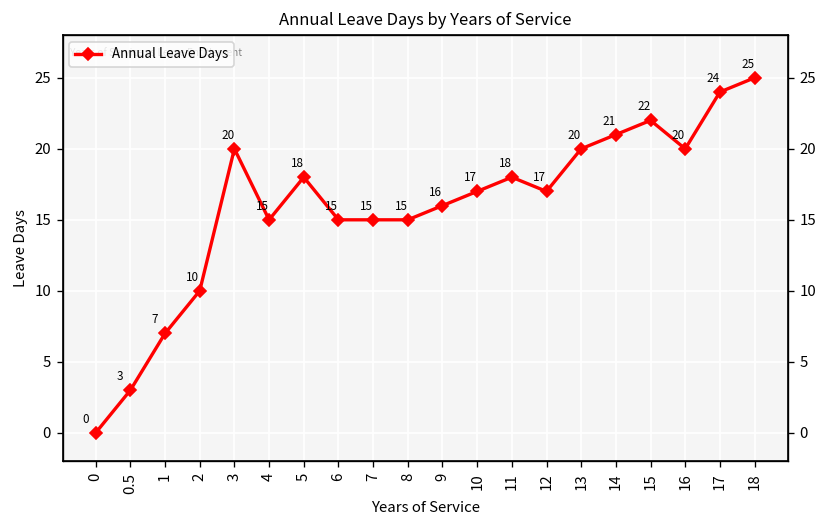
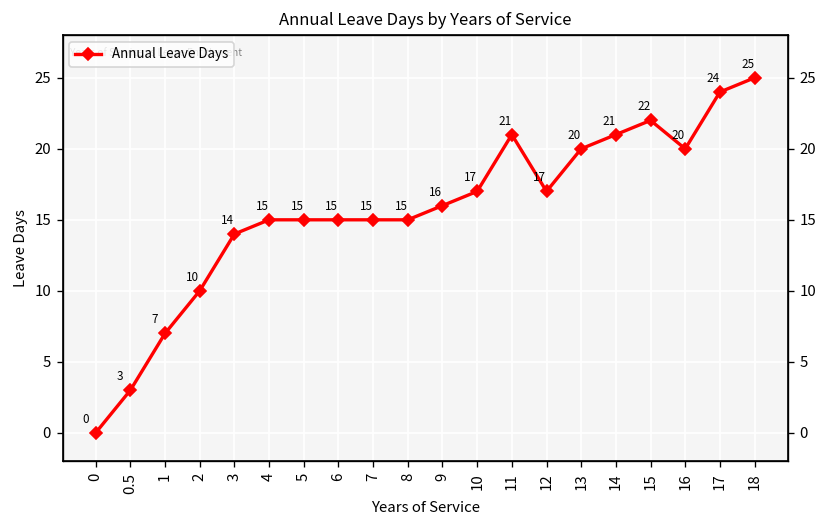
3: 20 -> 14
5: 18 -> 15
11: 18 -> 21
